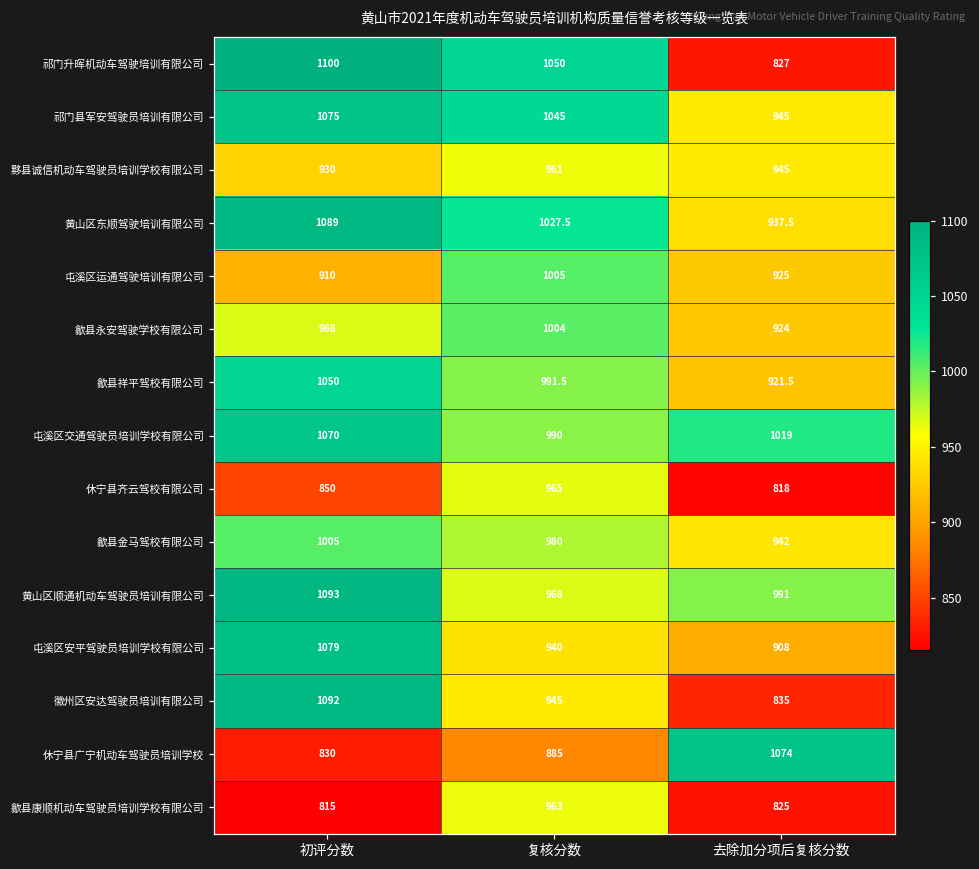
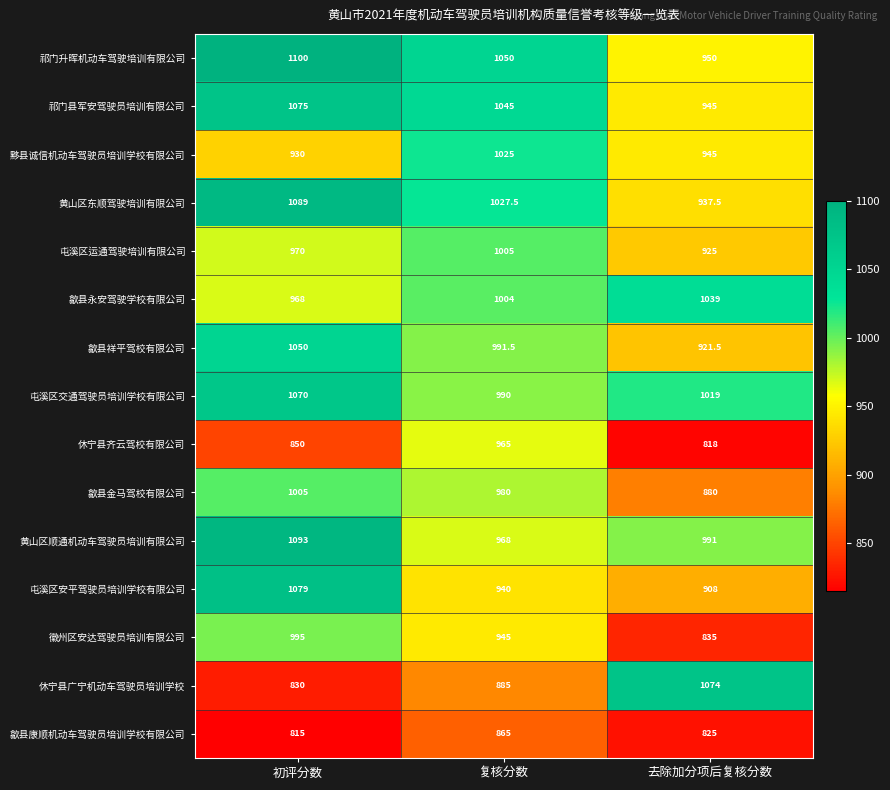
祁门升晖机动车驾驶培训有限公司, 去除加分项后复核分数: 827 -> 950
黟县诚信机动车驾驶员培训学校有限公司, 复核分数: 961 -> 1025
屯溪区运通驾驶培训有限公司, 初评分数: 910 -> 970
歙县永安驾驶学校有限公司, 去除加分项后复核分数: 924 -> 1039
歙县金马驾校有限公司, 去除加分项后复核分数: 942 -> 880
徽州区安达驾驶员培训有限公司, 初评分数: 1092 -> 995
歙县康顺机动车驾驶员培训学校有限公司, 复核分数: 963 -> 865
